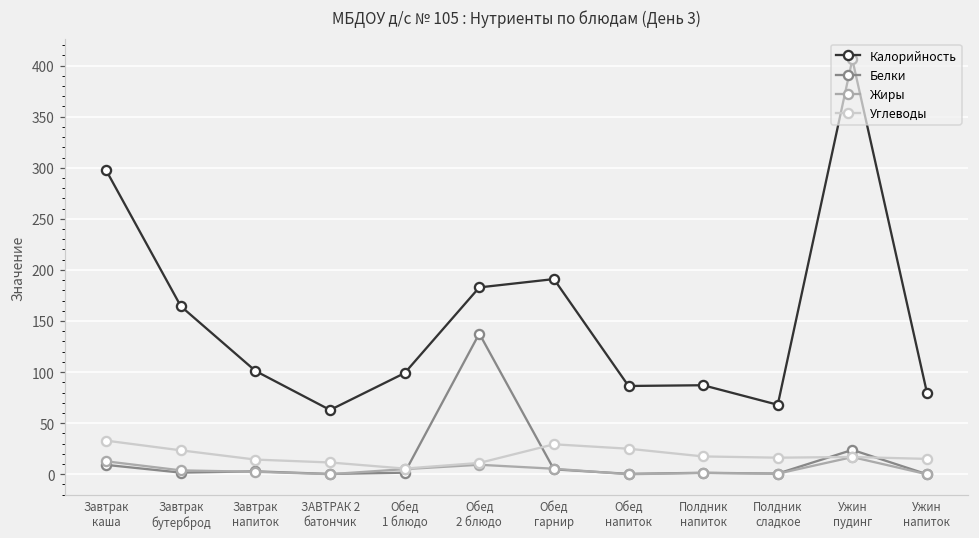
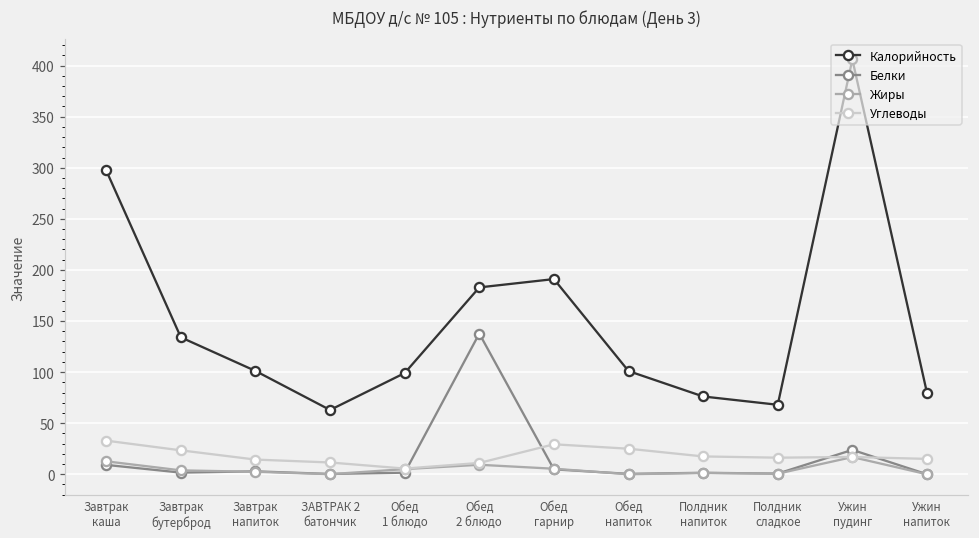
Калорийность, Завтрак бутерброд: 160 -> 130
Калорийность, Обед напиток: 90 -> 100
Калорийность, Полдник напиток: 90 -> 80
